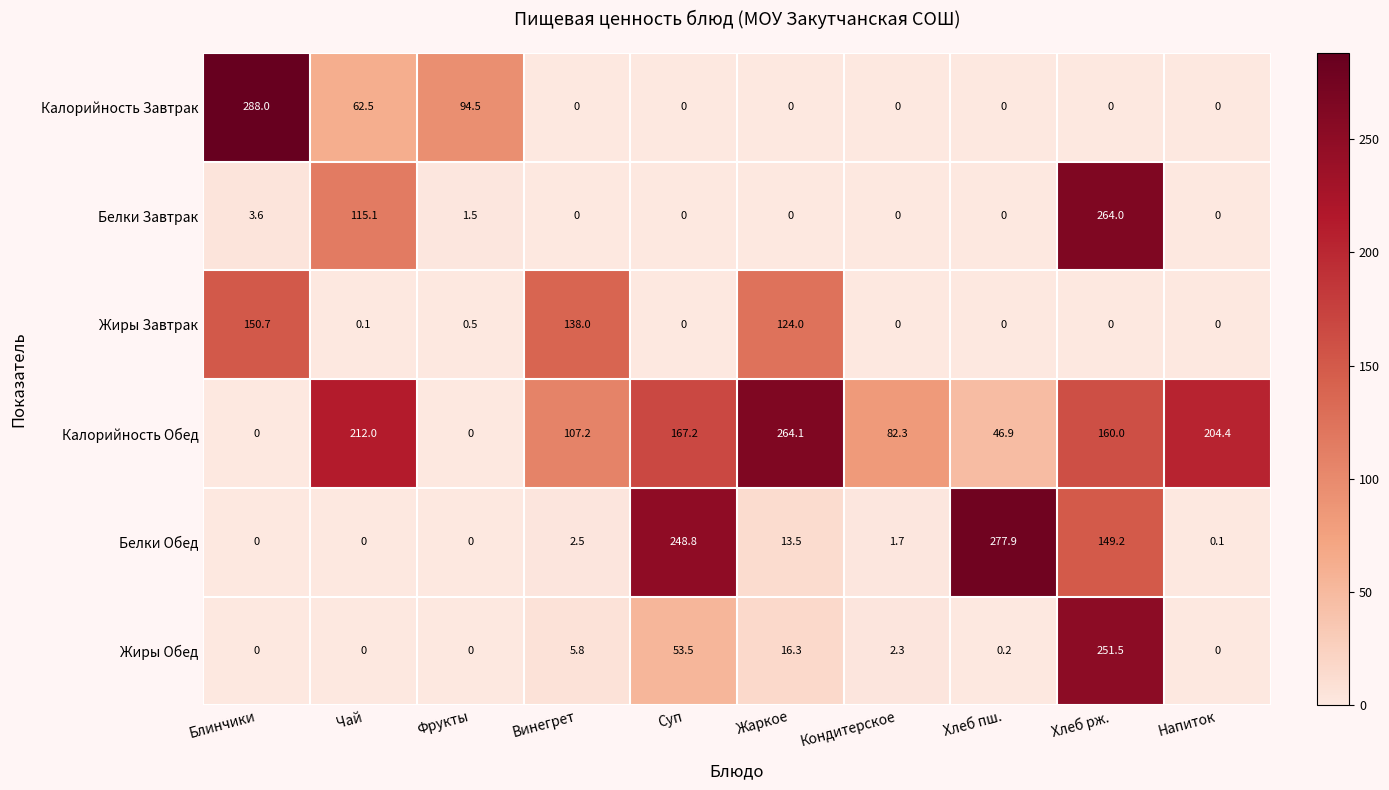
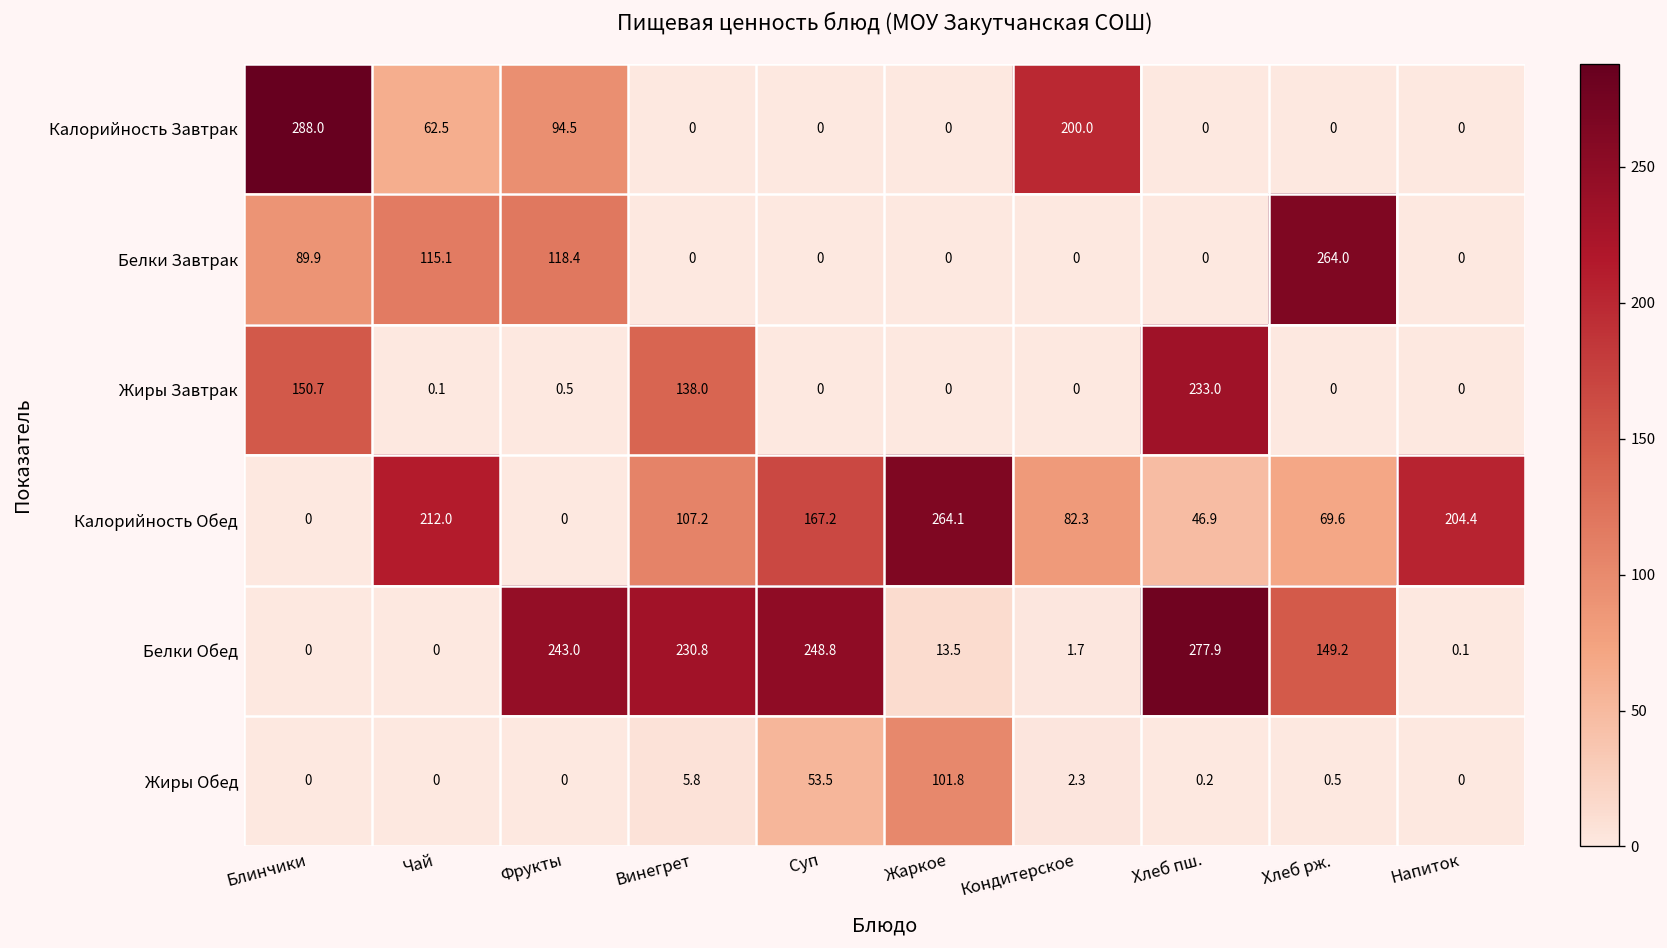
Калорийность Завтрак, Кондитерское: 0 -> 200.0
Белки Завтрак, Блинчики: 3.6 -> 89.9
Белки Завтрак, Фрукты: 1.5 -> 118.4
Жиры Завтрак, Жаркое: 124.0 -> 0
Жиры Завтрак, Хлеб пш.: 0 -> 233.0
Калорийность Обед, Хлеб рж.: 160.0 -> 69.6
Белки Обед, Фрукты: 0 -> 243.0
Белки Обед, Винегрет: 2.5 -> 230.8
Жиры Обед, Жаркое: 16.3 -> 101.8
Жиры Обед, Хлеб рж.: 251.5 -> 0.5
